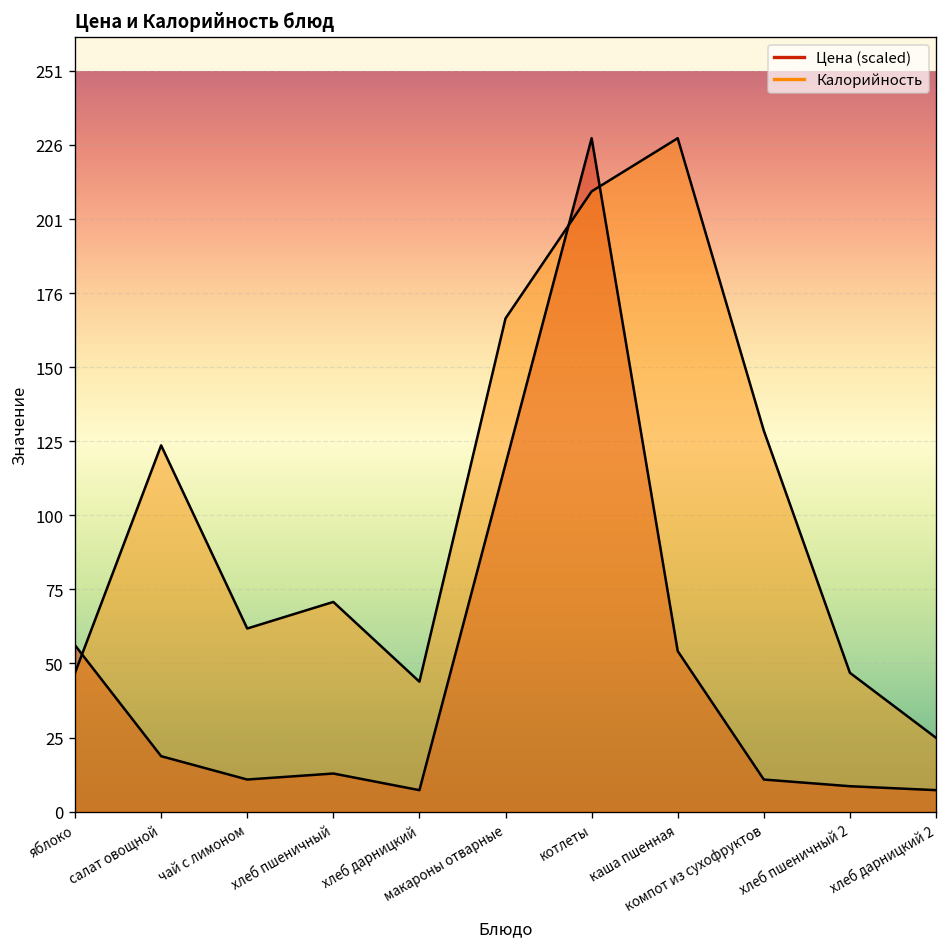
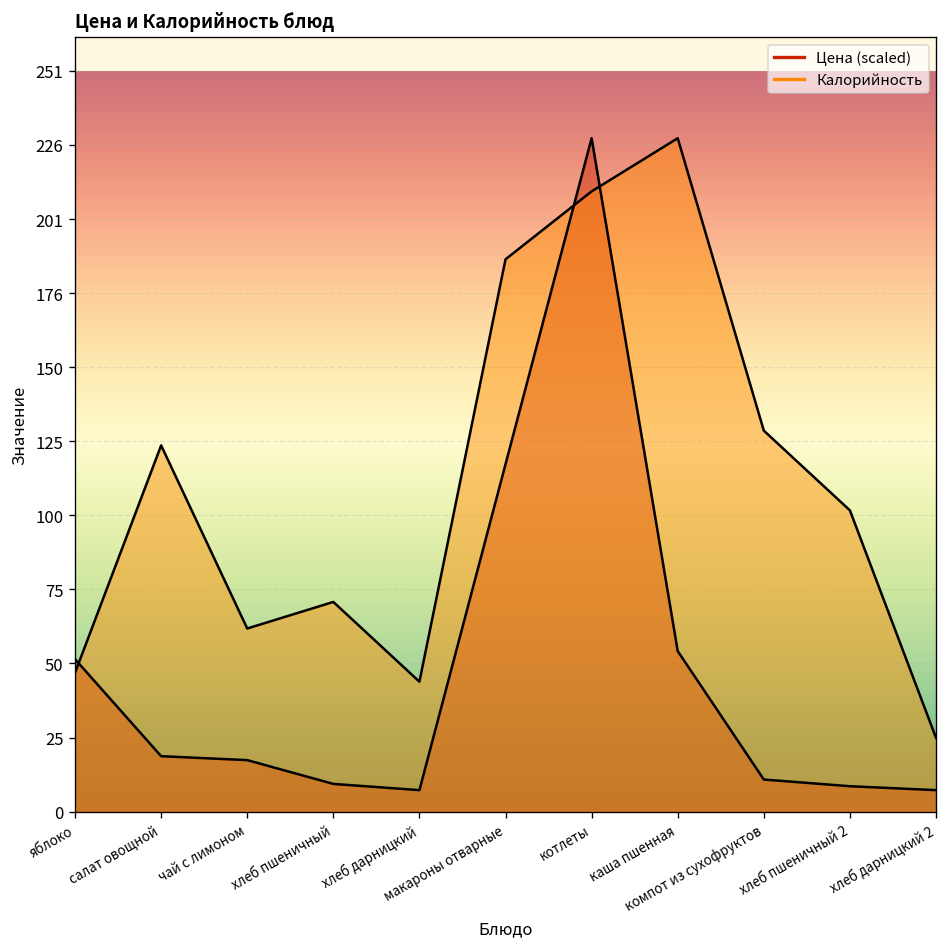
Цена (scaled), яблоко: 56 -> 52
Цена (scaled), чай с лимоном: 11 -> 17
Цена (scaled), хлеб пшеничный: 13 -> 9
Калорийность, макароны отварные: 167 -> 187
Калорийность, хлеб пшеничный 2: 47 -> 102
